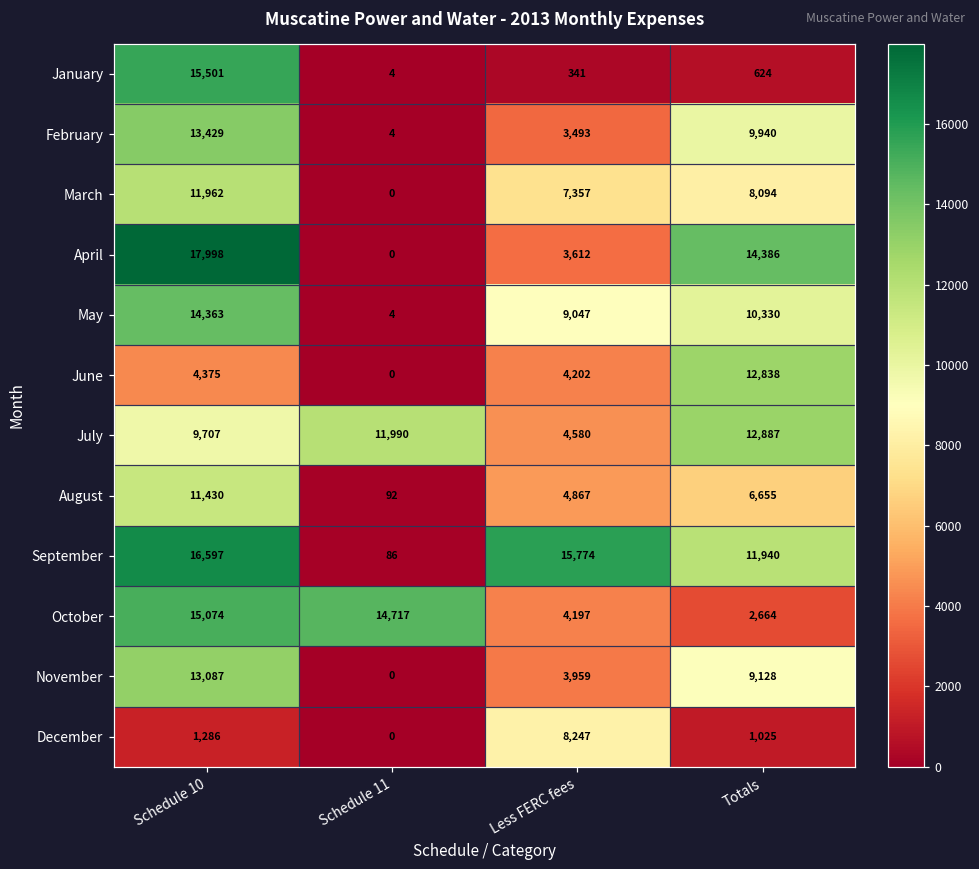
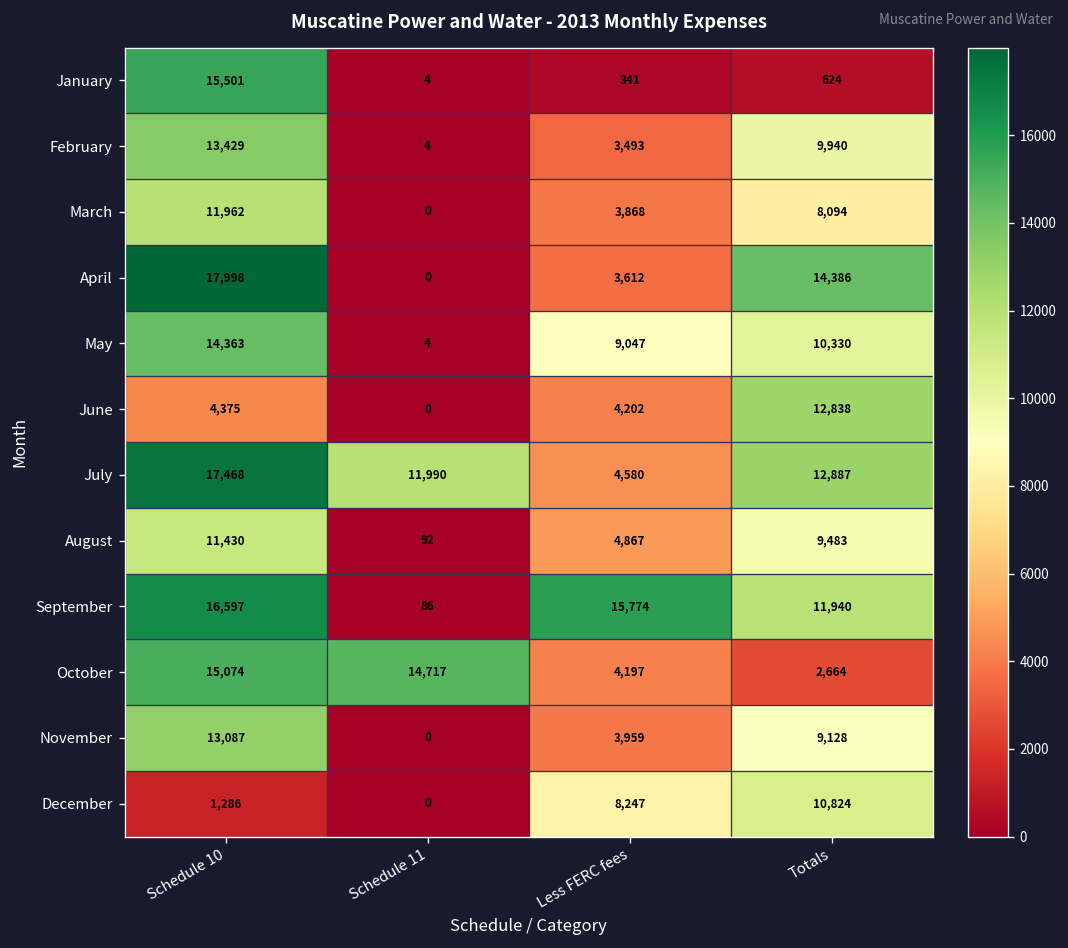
March, Less FERC fees: 7,357 -> 3,868
July, Schedule 10: 9,707 -> 17,468
August, Totals: 6,655 -> 9,483
December, Totals: 1,025 -> 10,824
